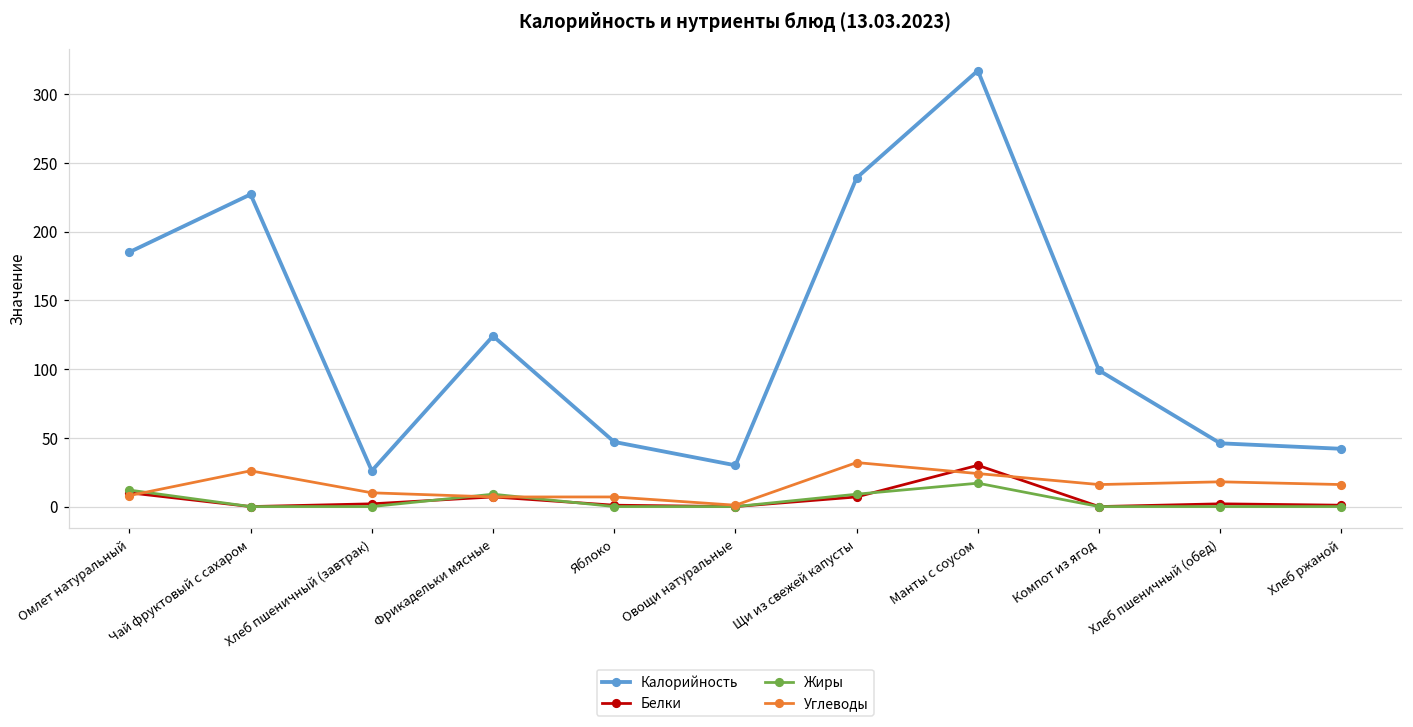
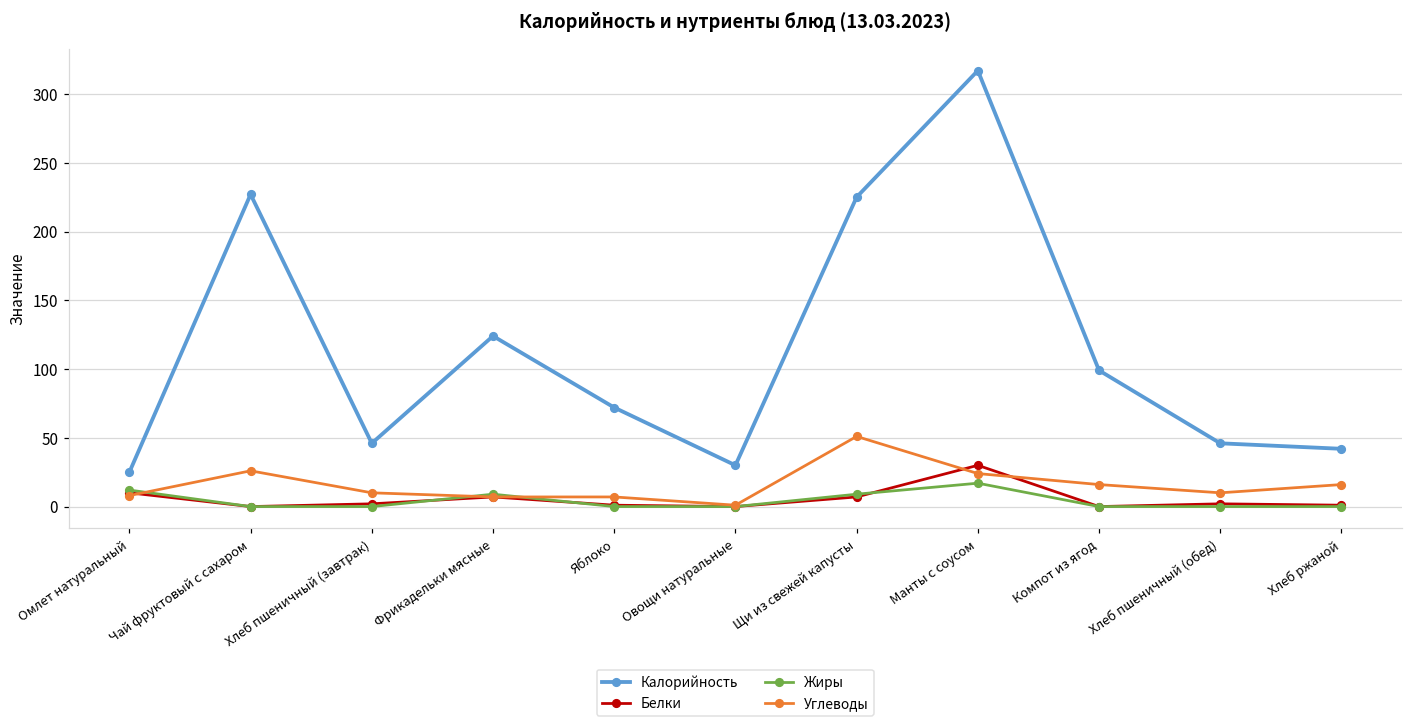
Калорийность, Омлет натуральный: 185 -> 25
Калорийность, Хлеб пшеничный (завтрак): 26 -> 46
Калорийность, Яблоко: 47 -> 72
Калорийность, Щи из свежей капусты: 239 -> 225
Углеводы, Щи из свежей капусты: 32 -> 51
Углеводы, Хлеб пшеничный (обед): 18 -> 10
